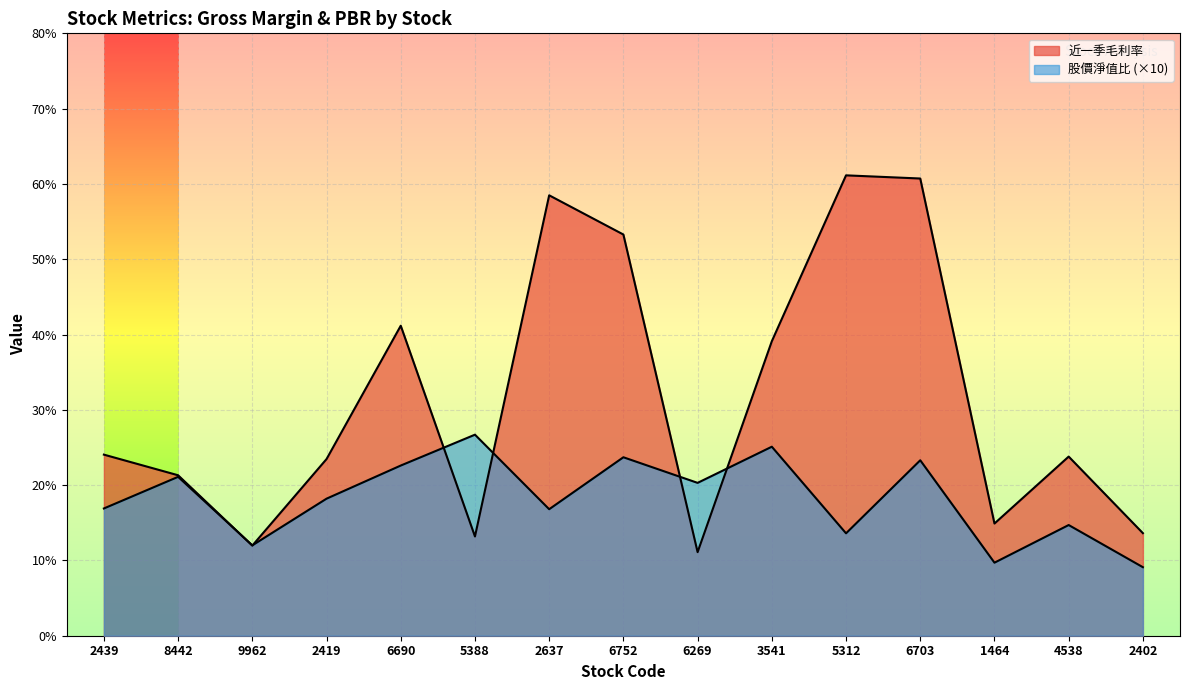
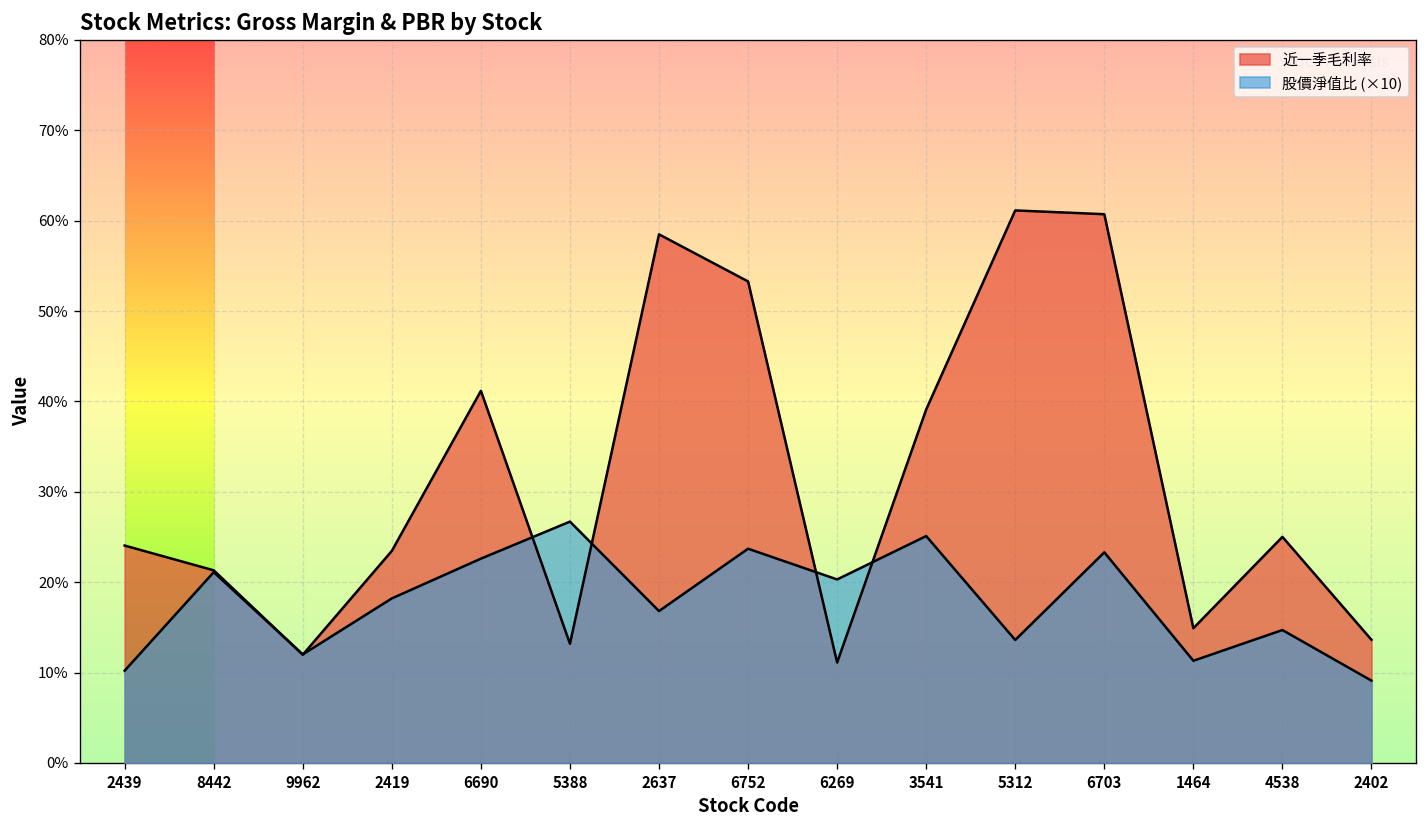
股價淨值比 (×10), 2439: 17% -> 10%
股價淨值比 (×10), 1464: 10% -> 11%
近一季毛利率, 4538: 24% -> 25%
